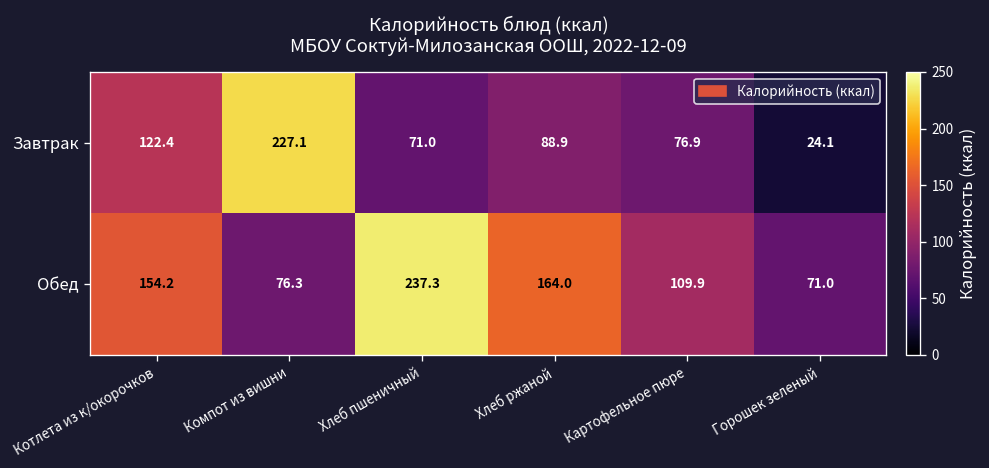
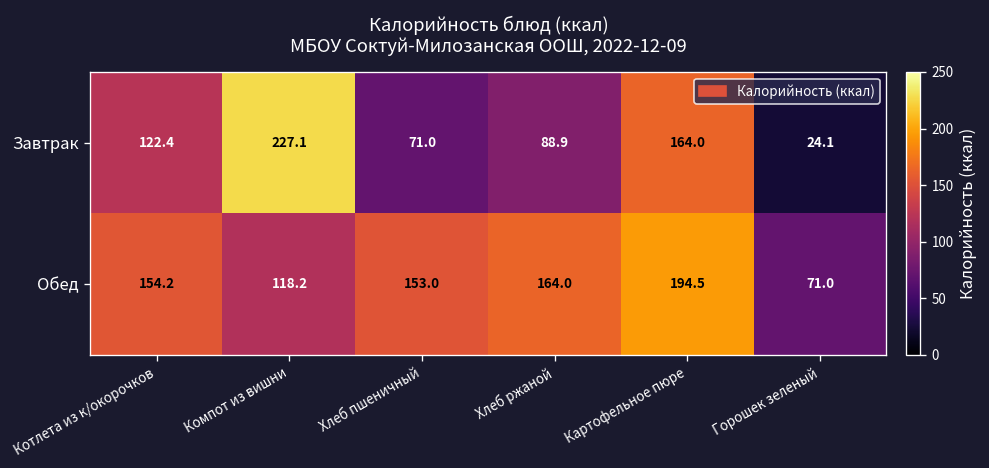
Завтрак, Картофельное пюре: 76.9 -> 164.0
Обед, Компот из вишни: 76.3 -> 118.2
Обед, Хлеб пшеничный: 237.3 -> 153.0
Обед, Картофельное пюре: 109.9 -> 194.5
